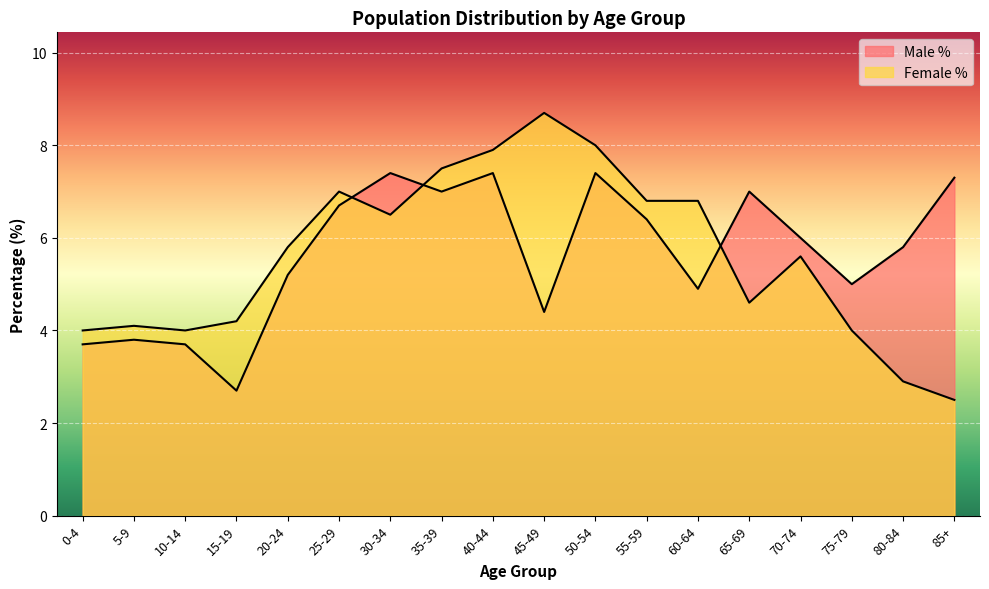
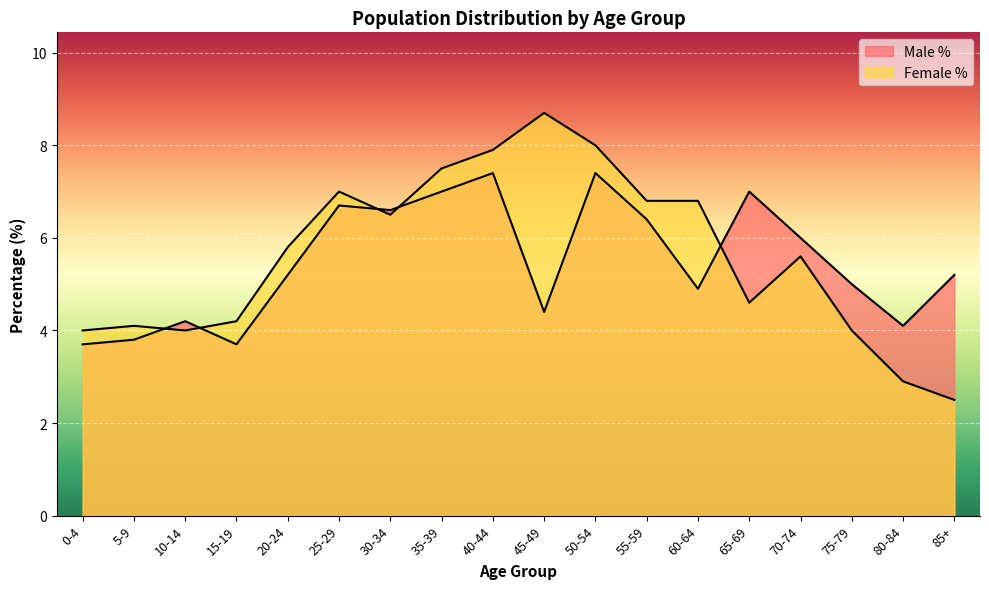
Male %, 10-14: 3.7 -> 4.2
Male %, 15-19: 2.7 -> 3.7
Male %, 30-34: 7.4 -> 6.6
Male %, 80-84: 5.8 -> 4.1
Male %, 85+: 7.3 -> 5.2
